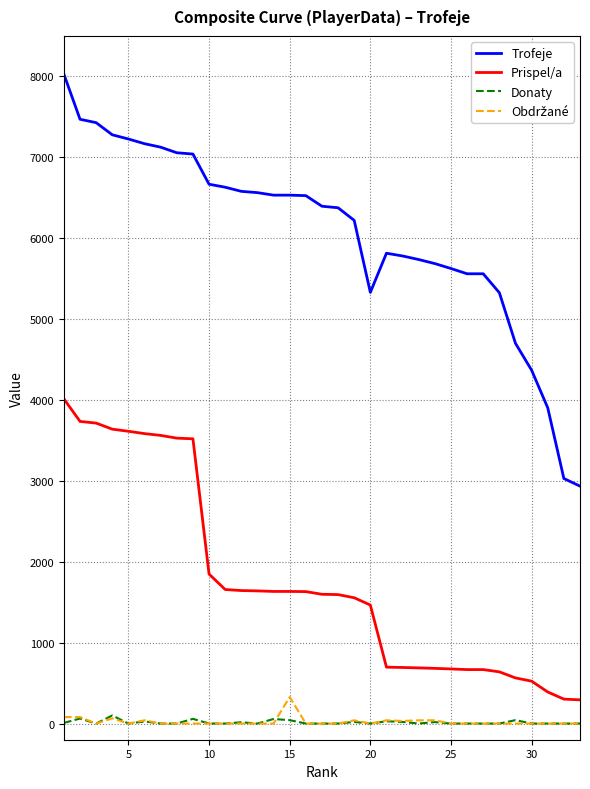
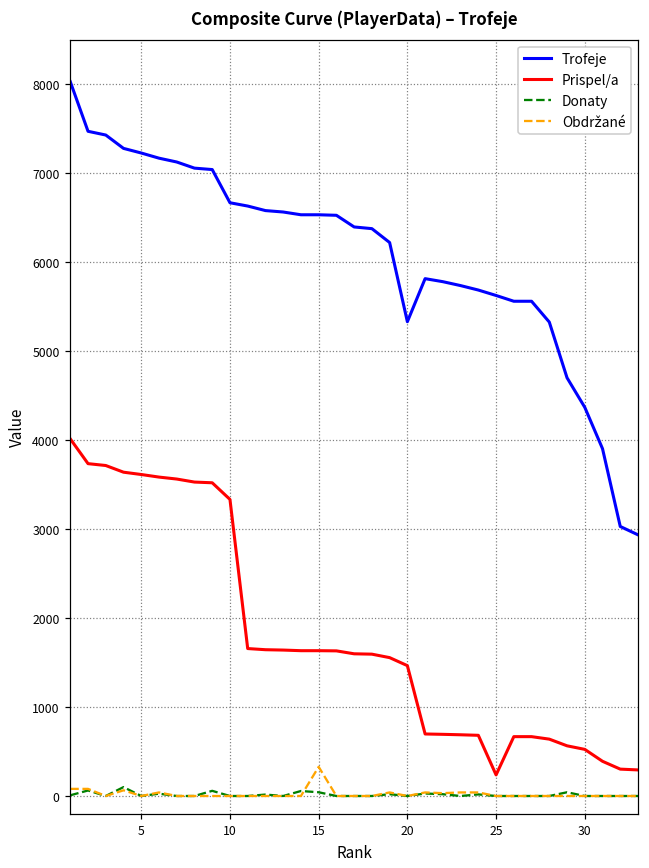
Prispel/a, 10: 1800 -> 3300
Prispel/a, 25: 700 -> 200
